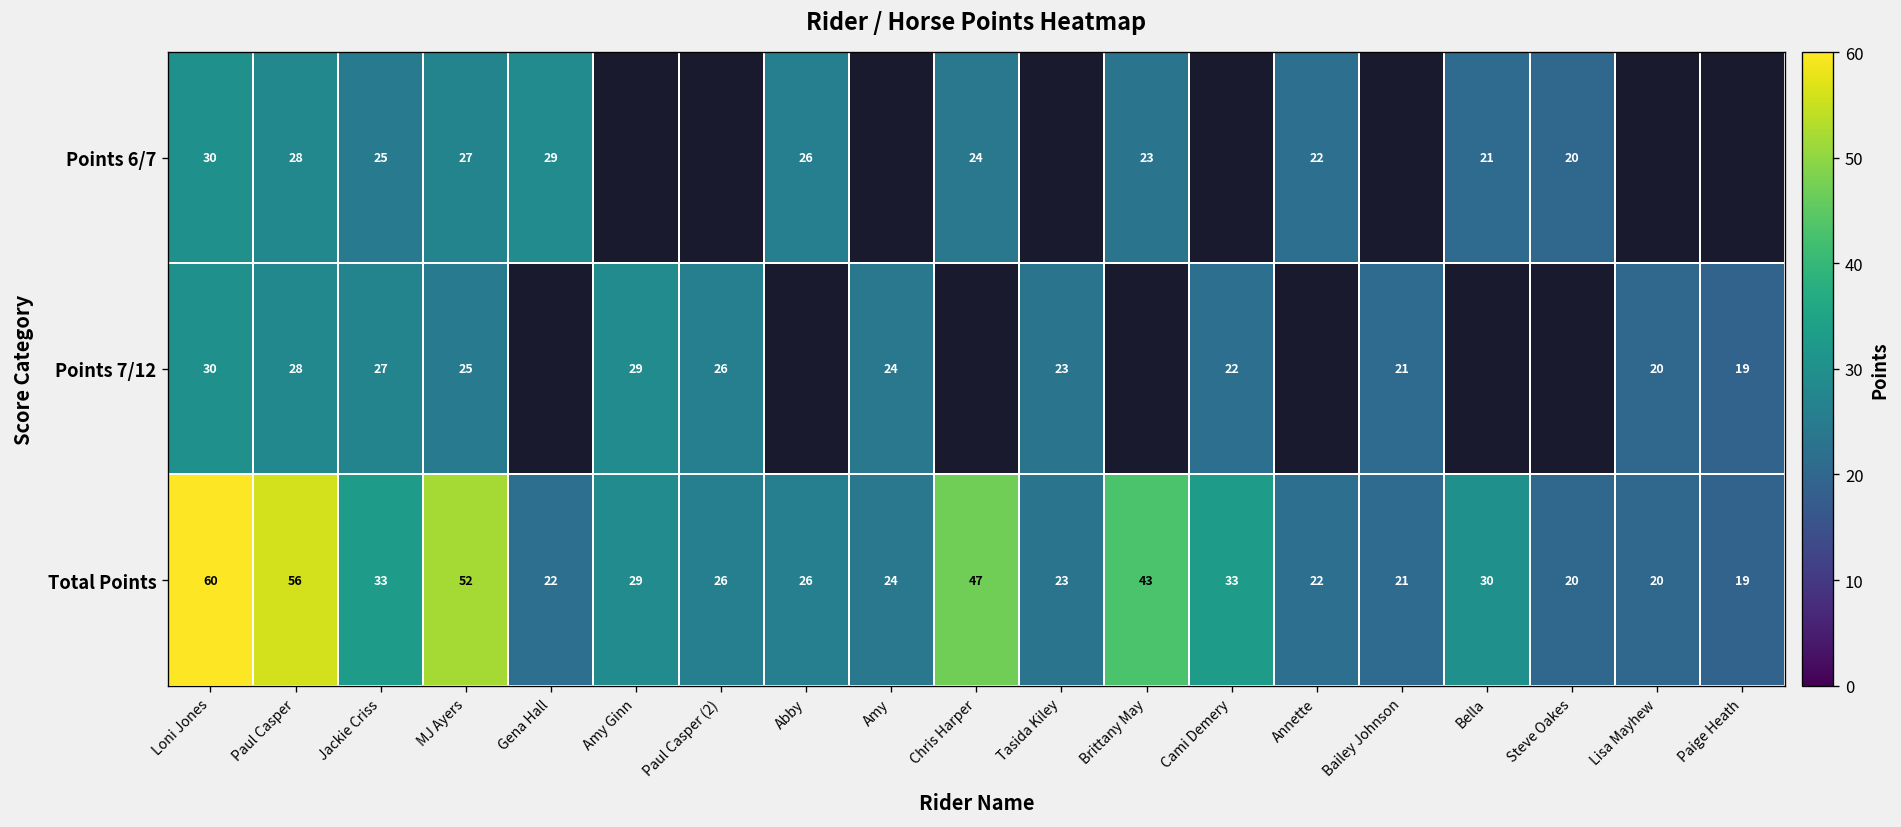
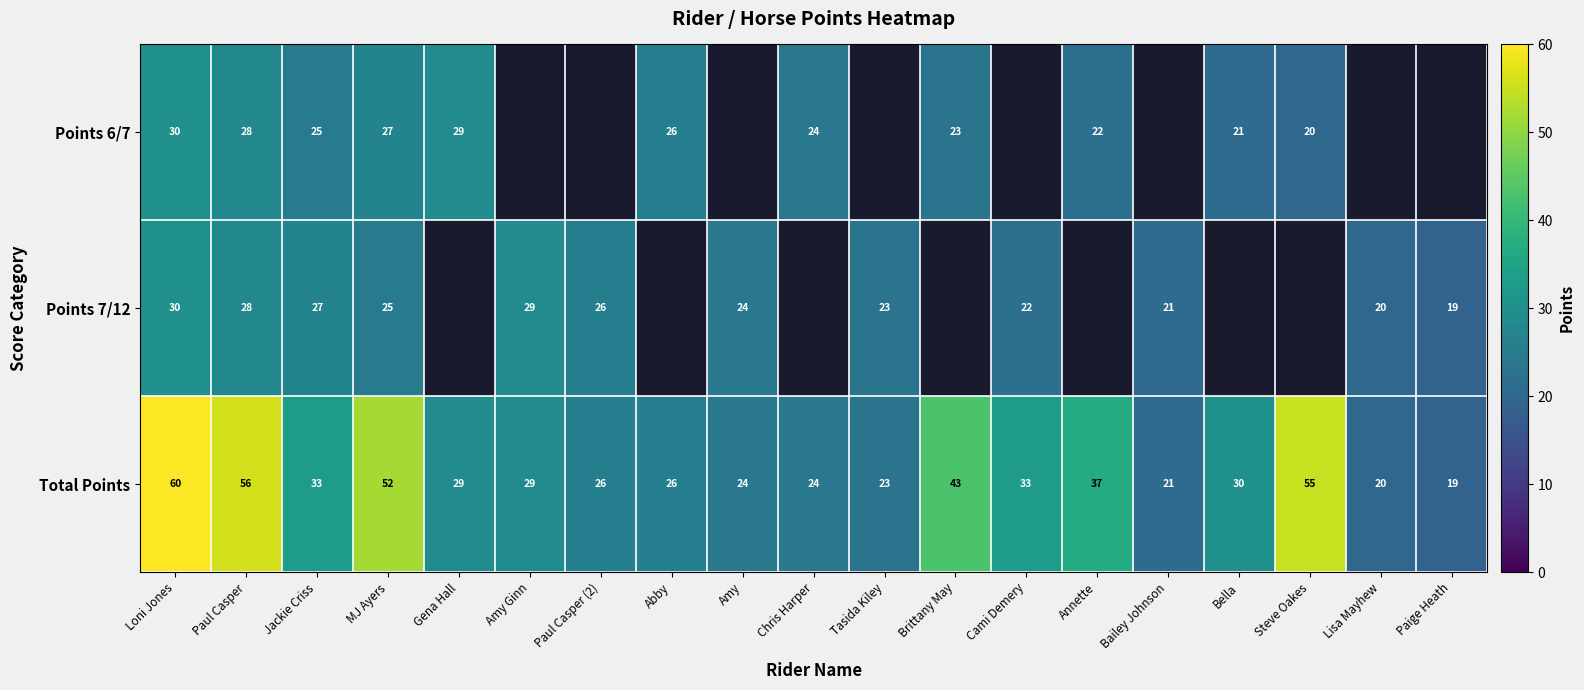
Total Points, Gena Hall: 22 -> 29
Total Points, Chris Harper: 47 -> 24
Total Points, Annette: 22 -> 37
Total Points, Steve Oakes: 20 -> 55
